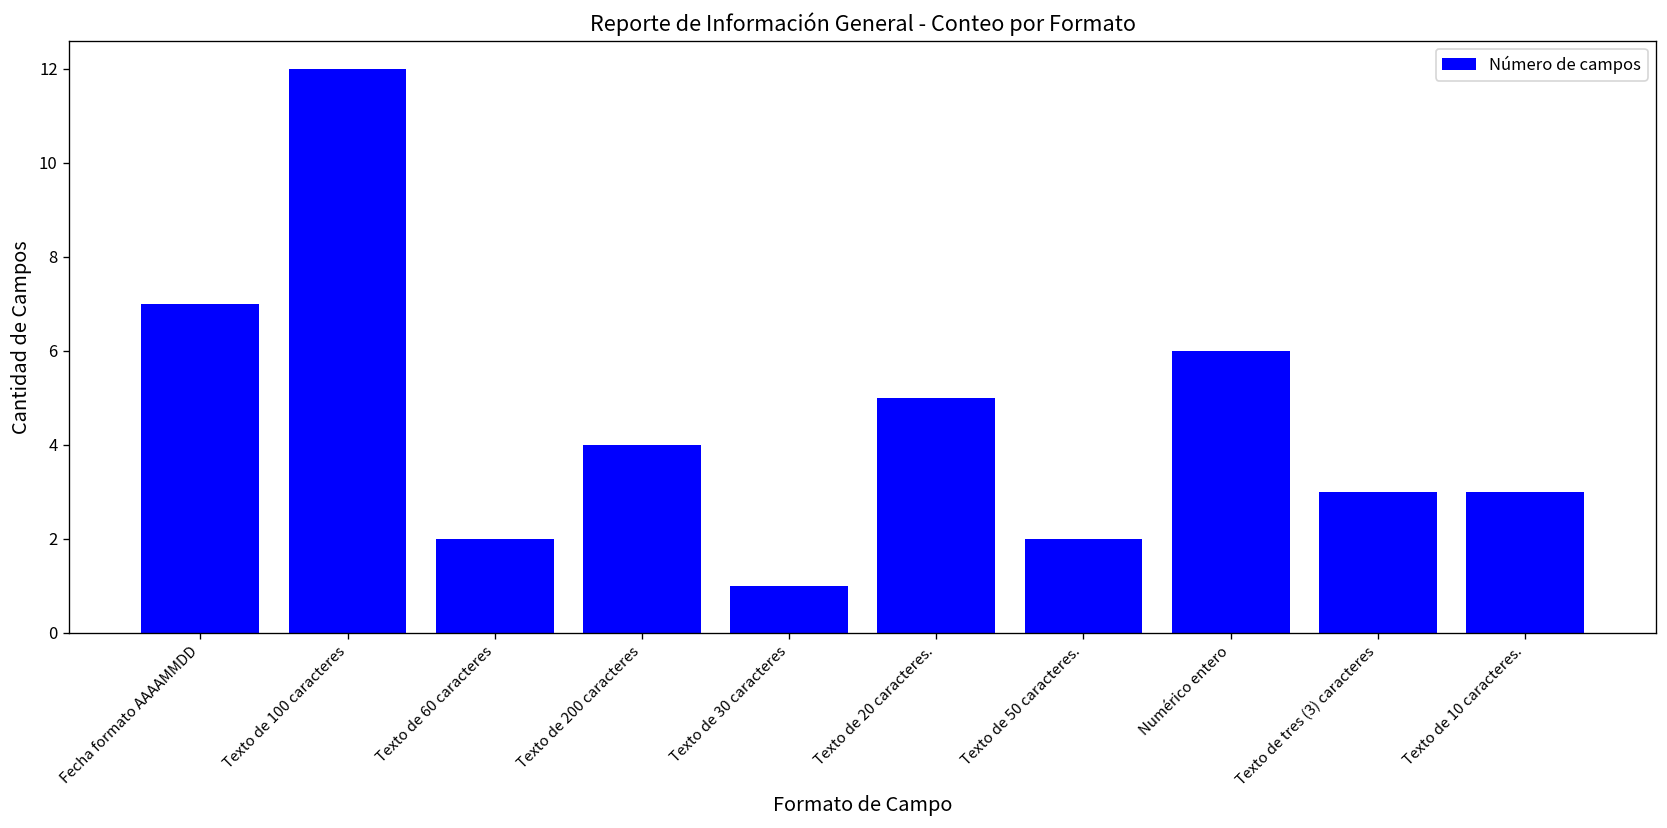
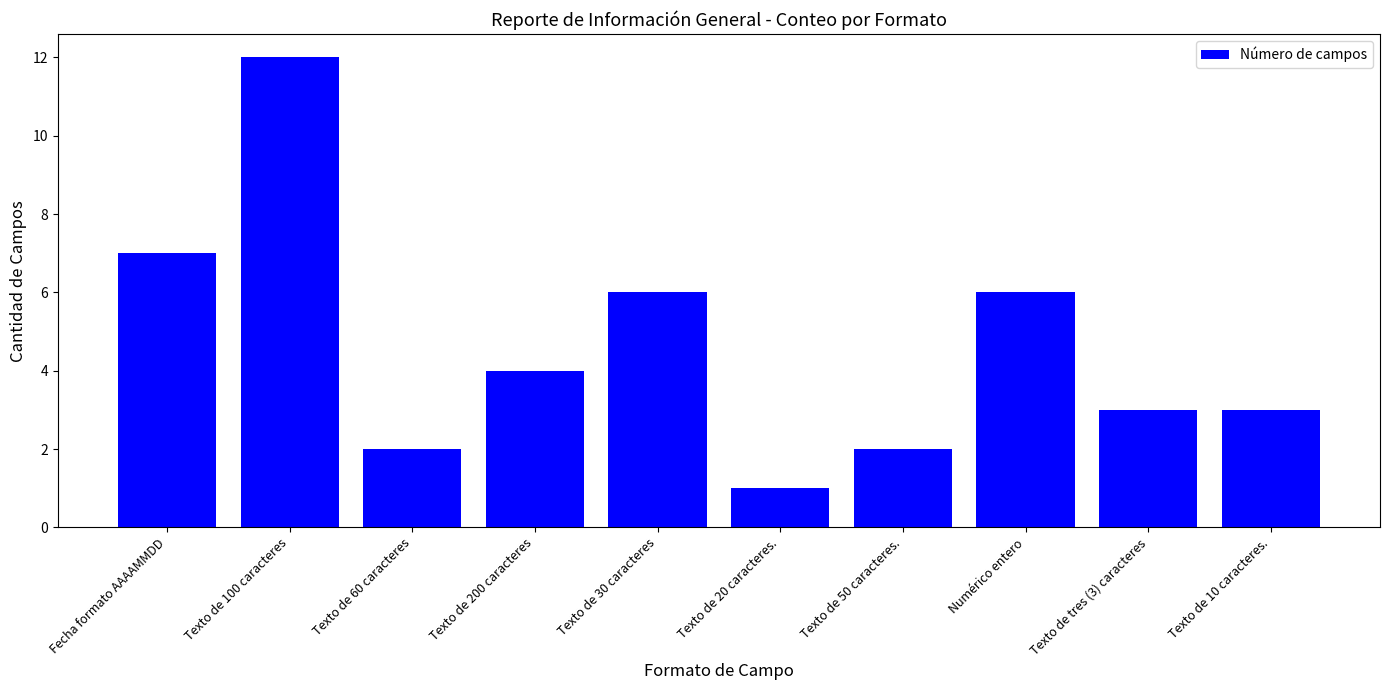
Texto de 30 caracteres: 1 -> 6
Texto de 20 caracteres.: 5 -> 1
